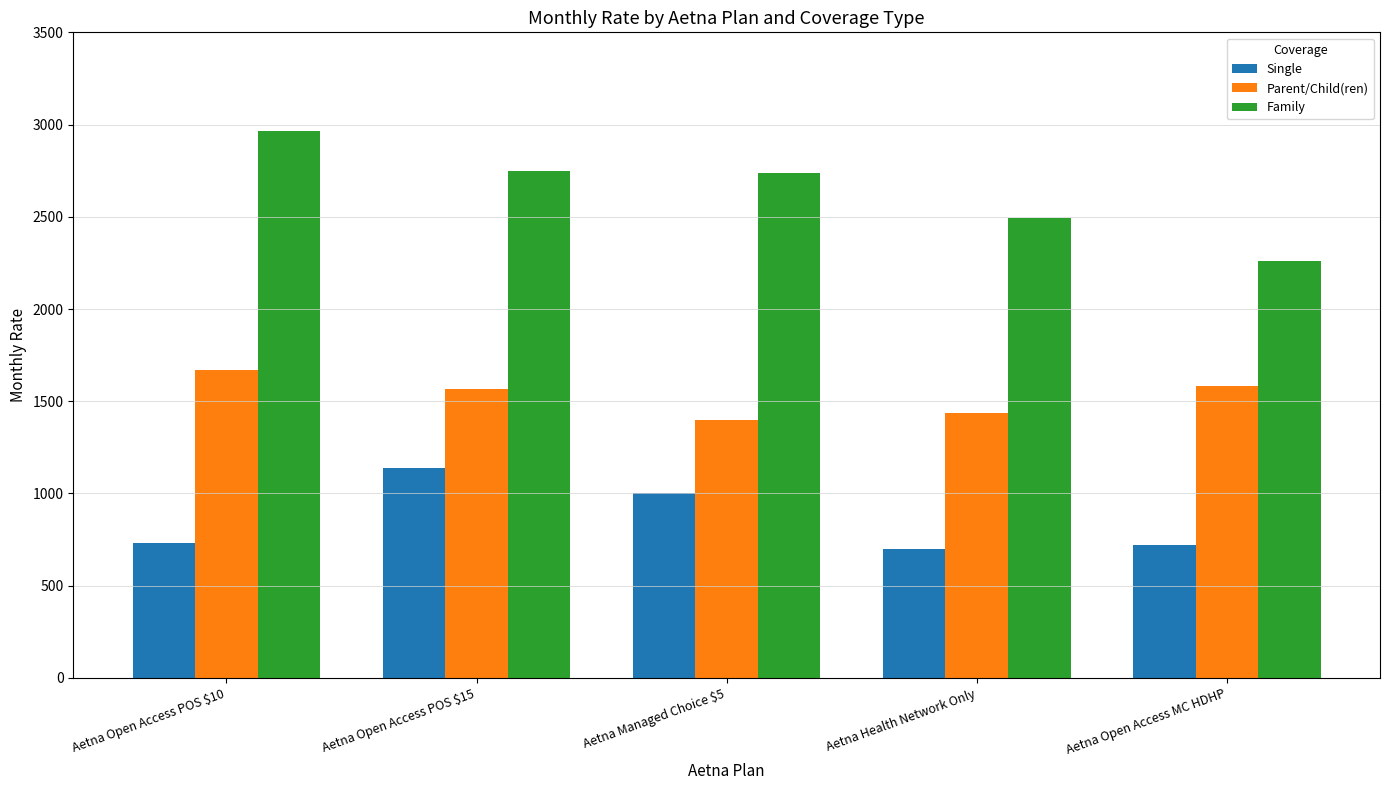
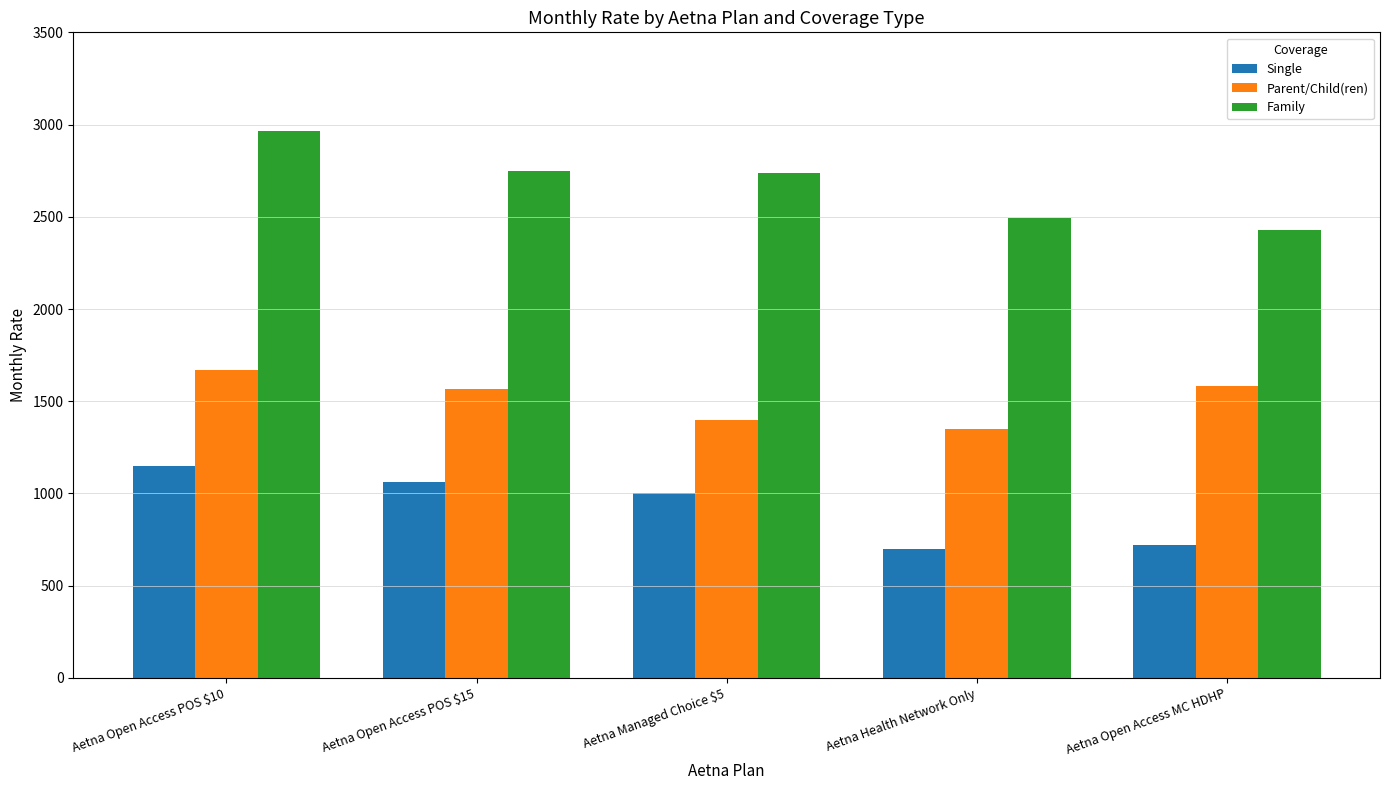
Single, Aetna Open Access POS $10: 730 -> 1150
Single, Aetna Open Access POS $15: 1140 -> 1060
Parent/Child(ren), Aetna Health Network Only: 1440 -> 1350
Family, Aetna Open Access MC HDHP: 2260 -> 2430
